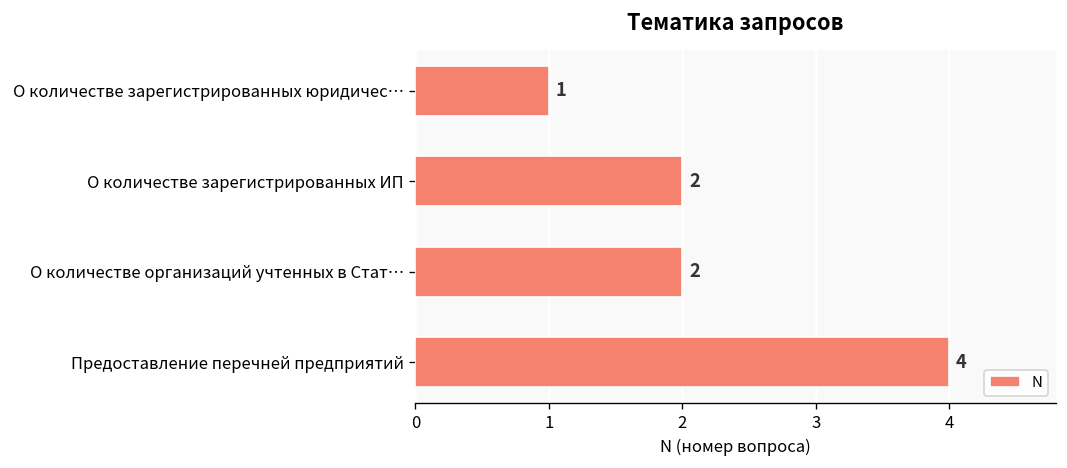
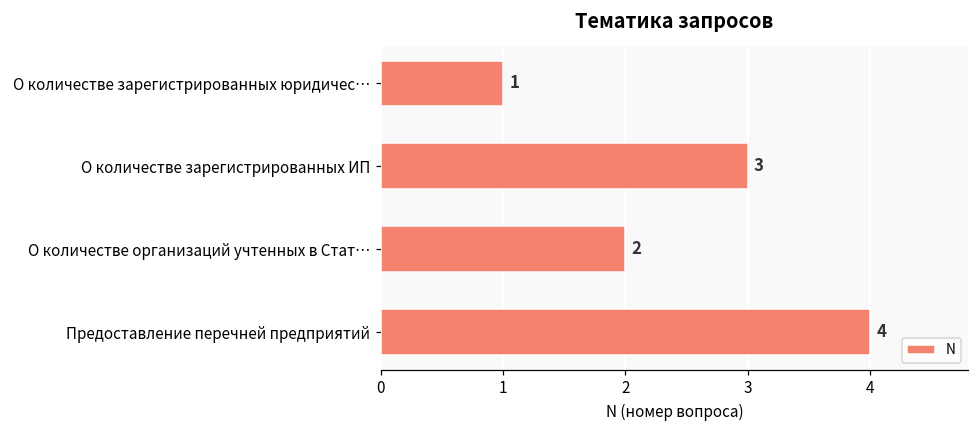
О количестве зарегистрированных ИП: 2 -> 3
